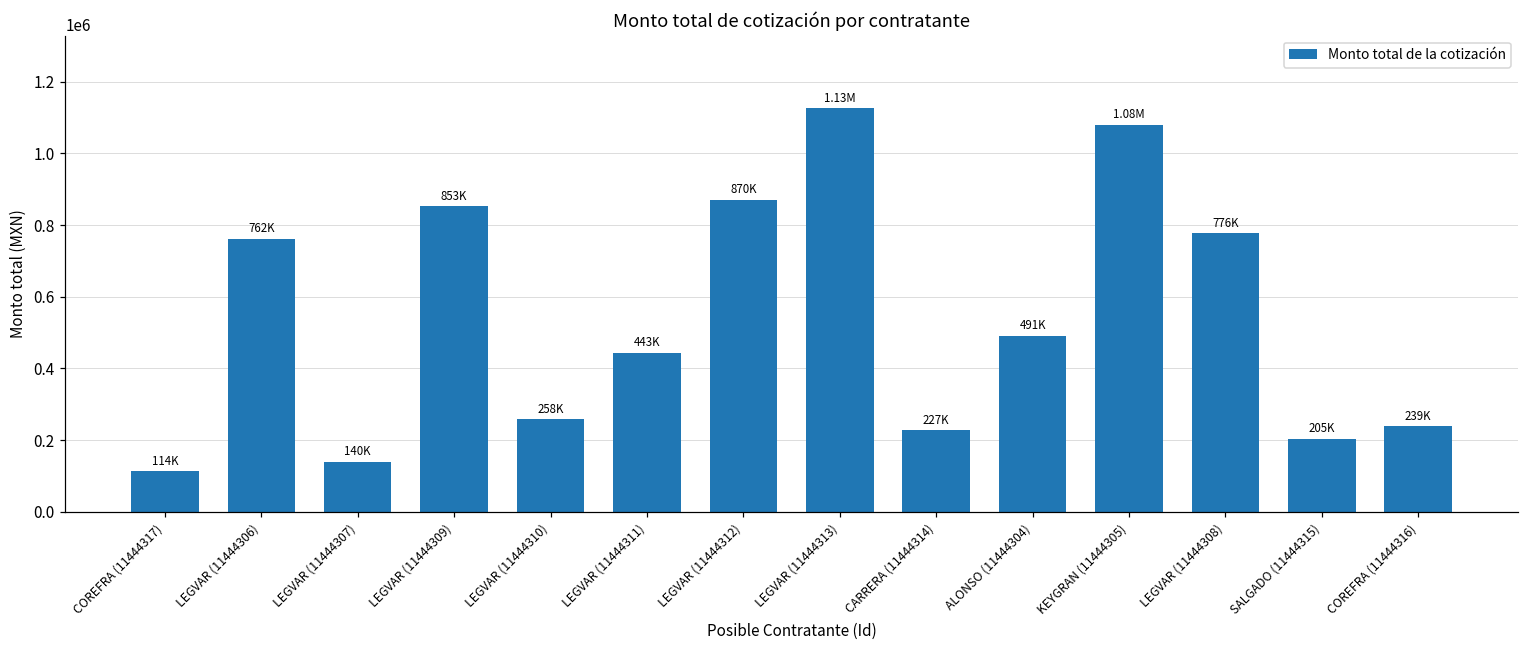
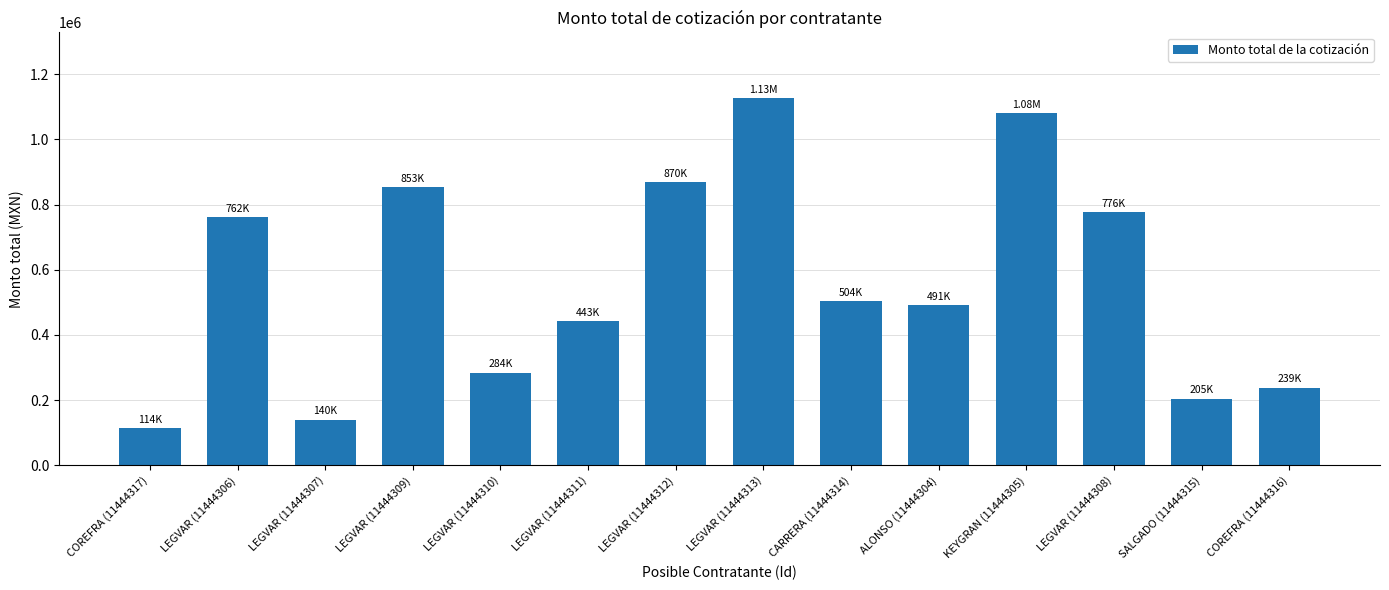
LEGVAR (11444310): 258K -> 284K
CARRERA (11444314): 227K -> 504K
